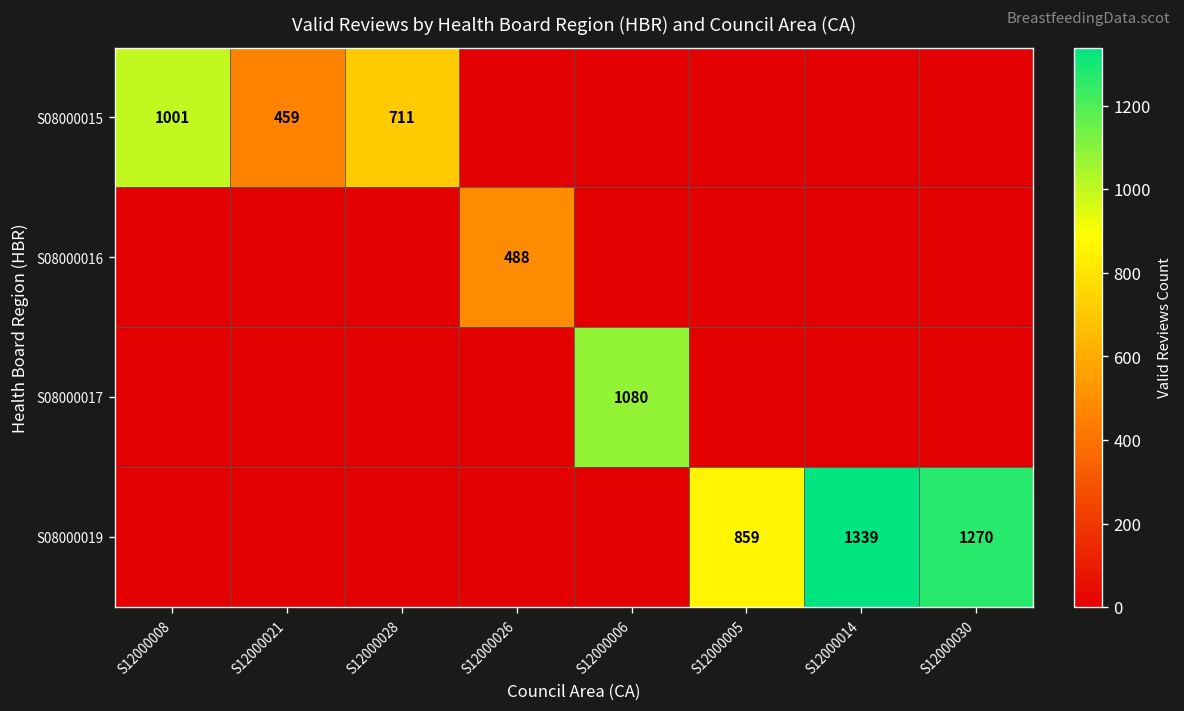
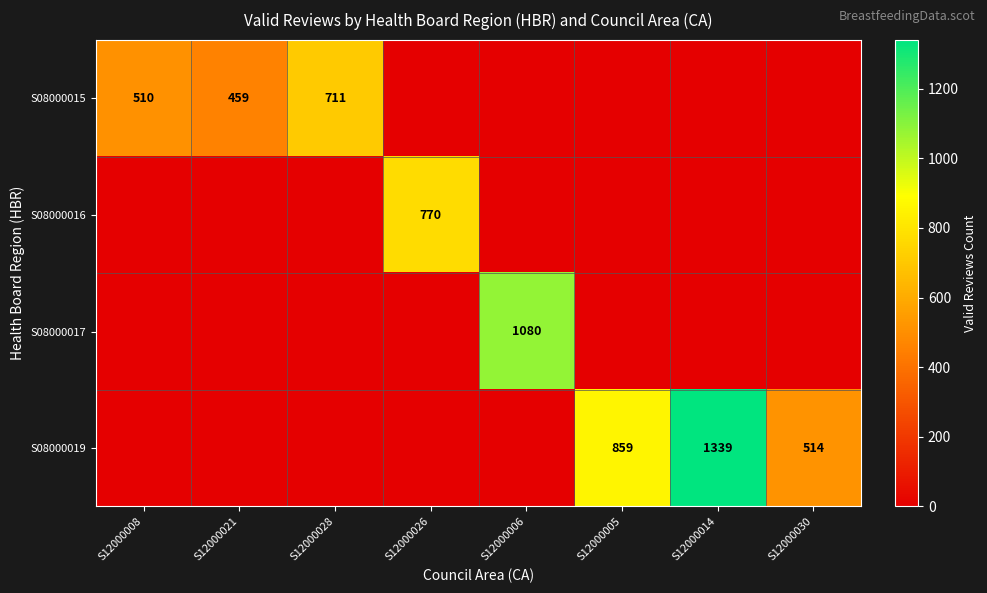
S08000015, S12000008: 1001 -> 510
S08000016, S12000026: 488 -> 770
S08000019, S12000030: 1270 -> 514
